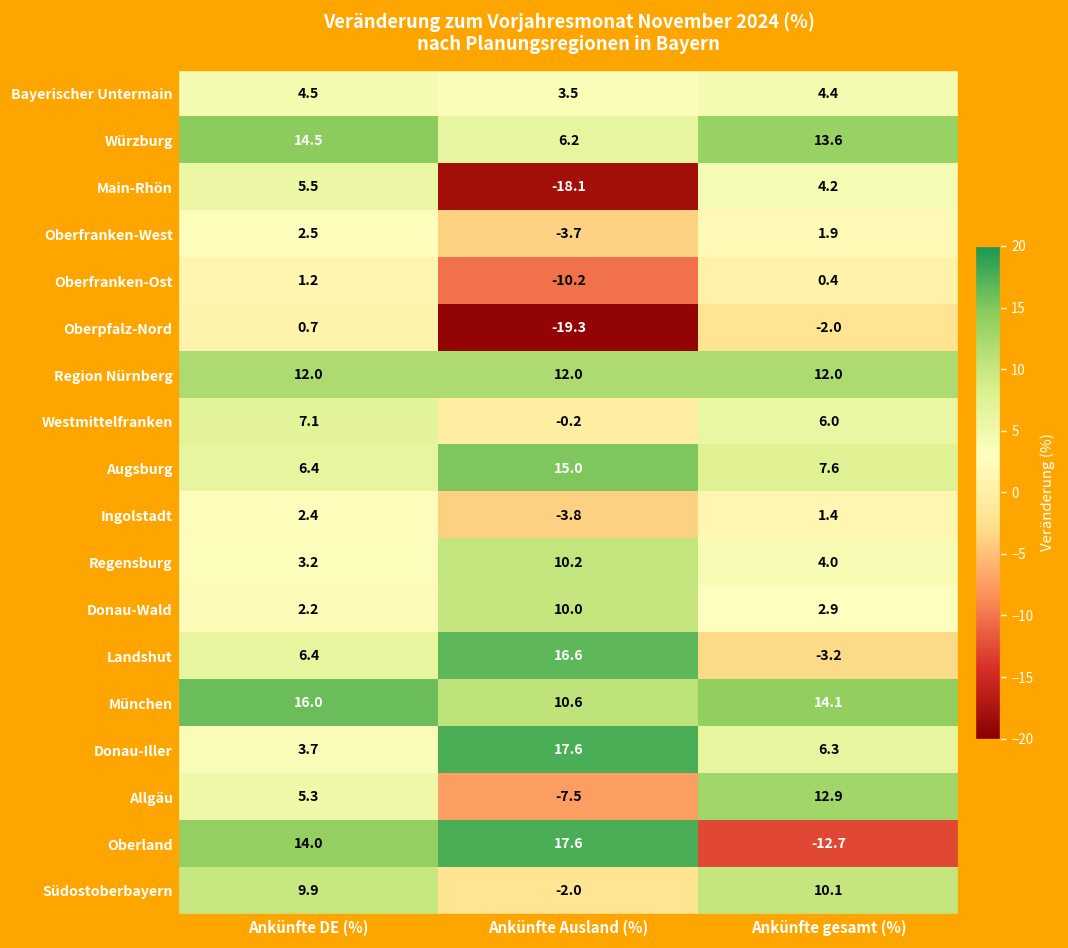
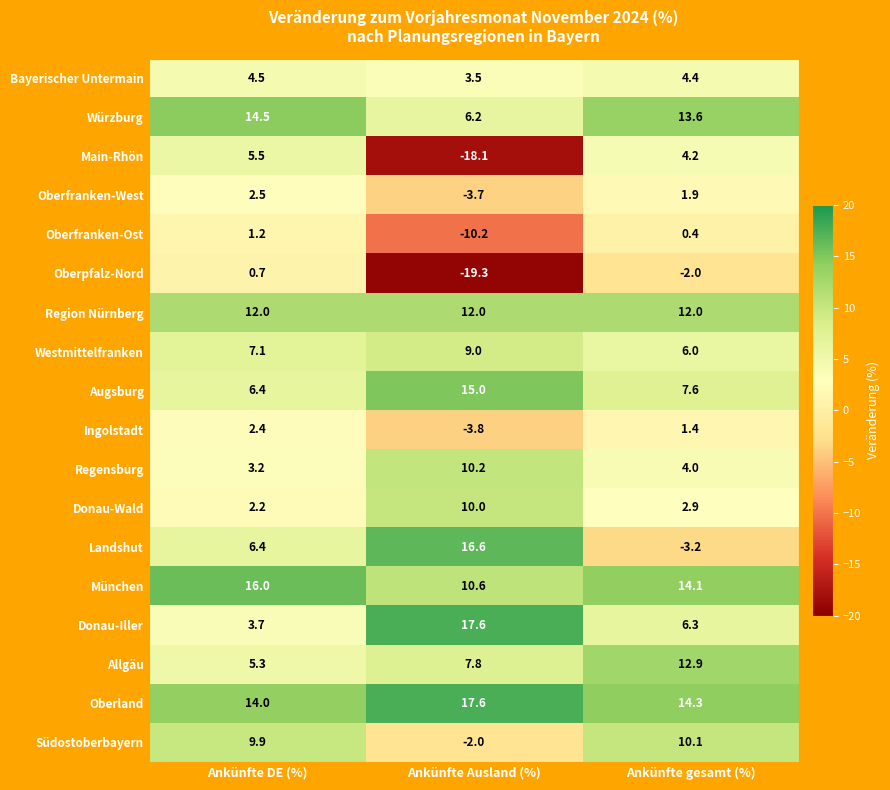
Westmittelfranken, Ankünfte Ausland (%): -0.2 -> 9.0
Allgäu, Ankünfte Ausland (%): -7.5 -> 7.8
Oberland, Ankünfte gesamt (%): -12.7 -> 14.3
